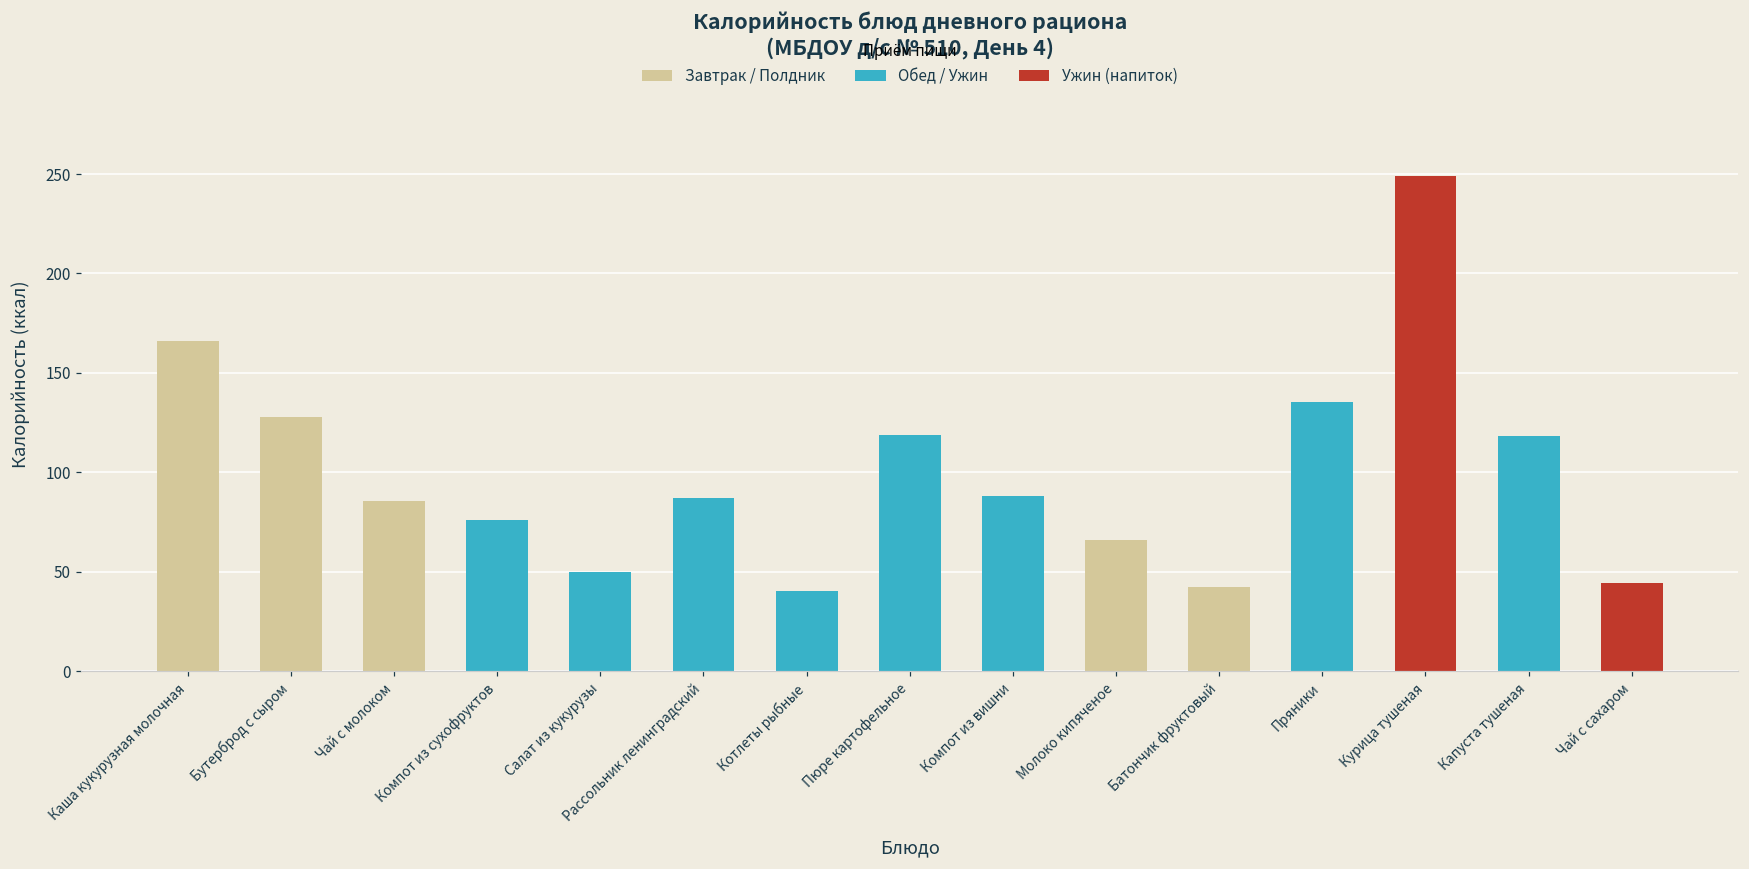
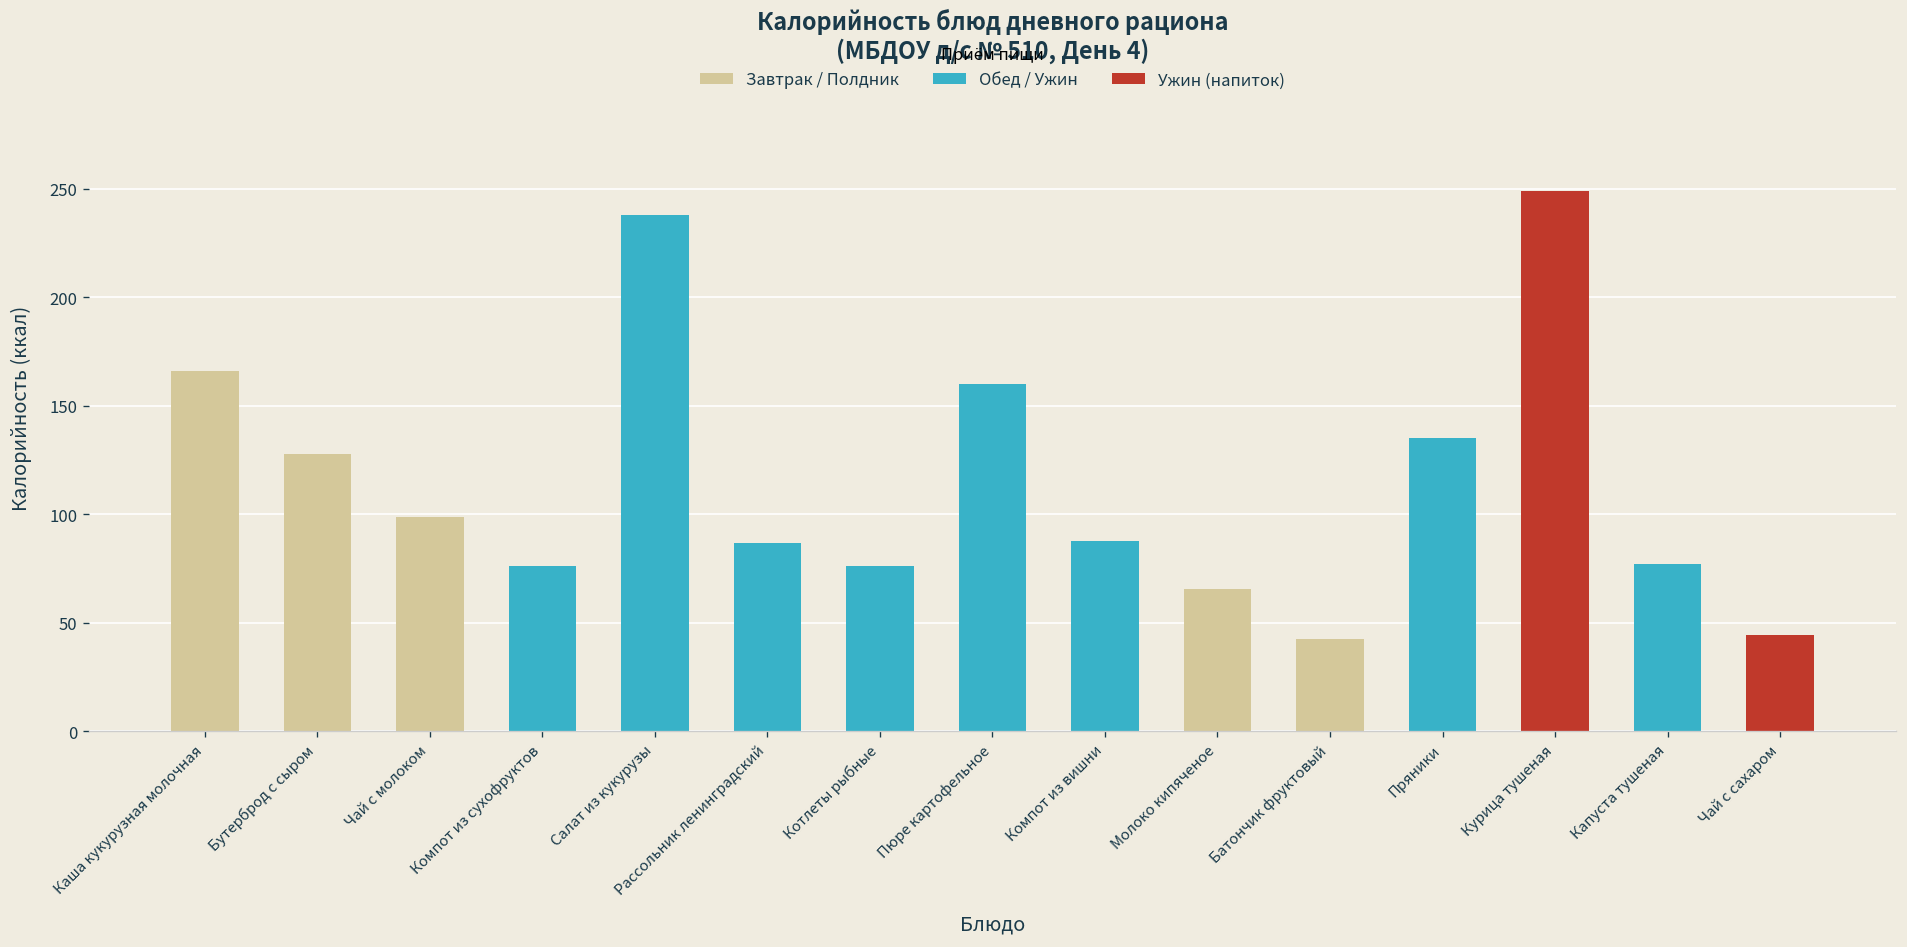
Чай с молоком: 86 -> 99
Салат из кукурузы: 50 -> 238
Котлеты рыбные: 40 -> 76
Пюре картофельное: 119 -> 160
Капуста тушеная: 118 -> 77
